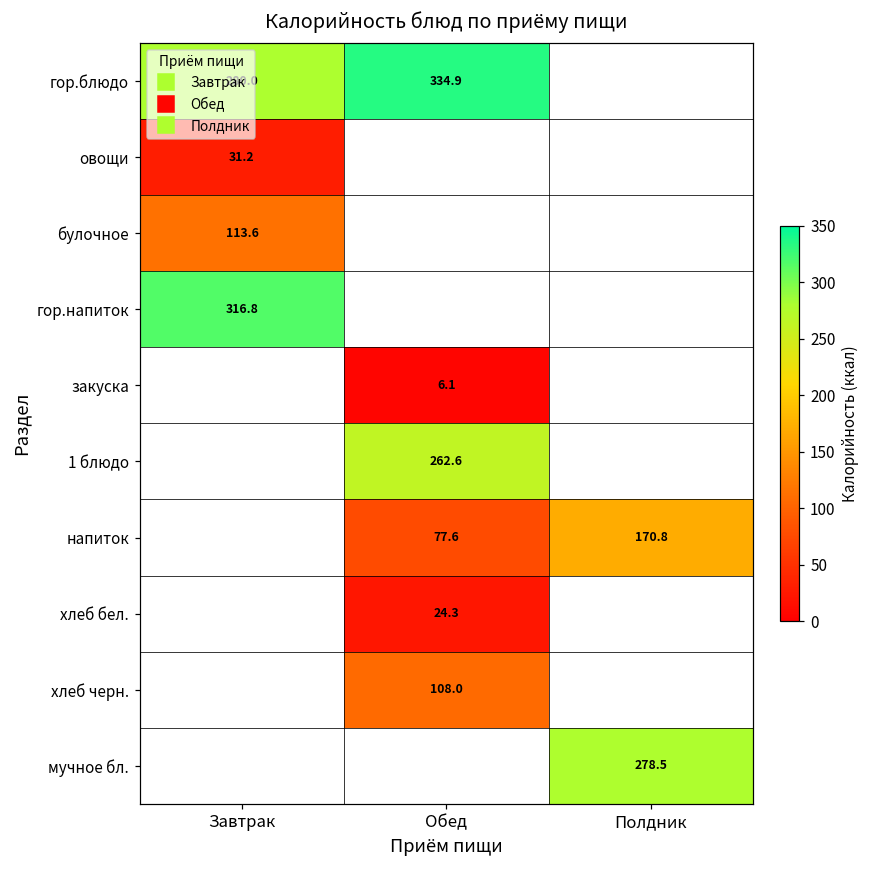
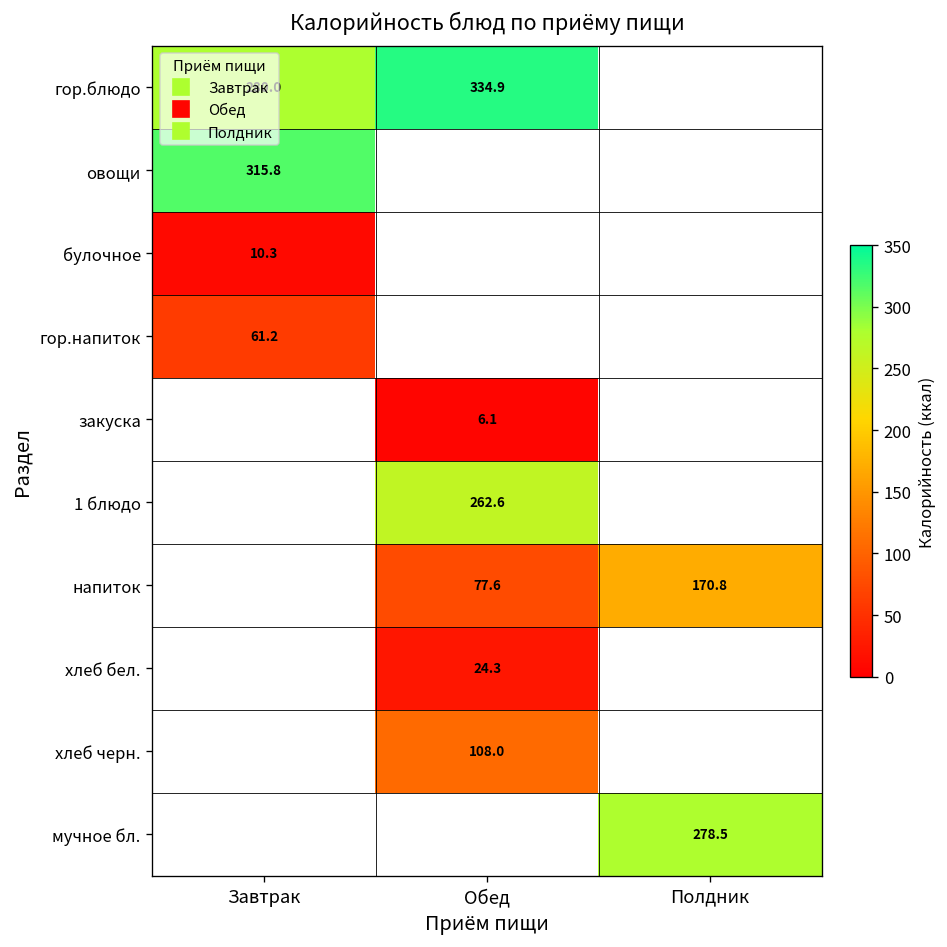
овощи, Завтрак: 31.2 -> 315.8
булочное, Завтрак: 113.6 -> 10.3
гор.напиток, Завтрак: 316.8 -> 61.2
